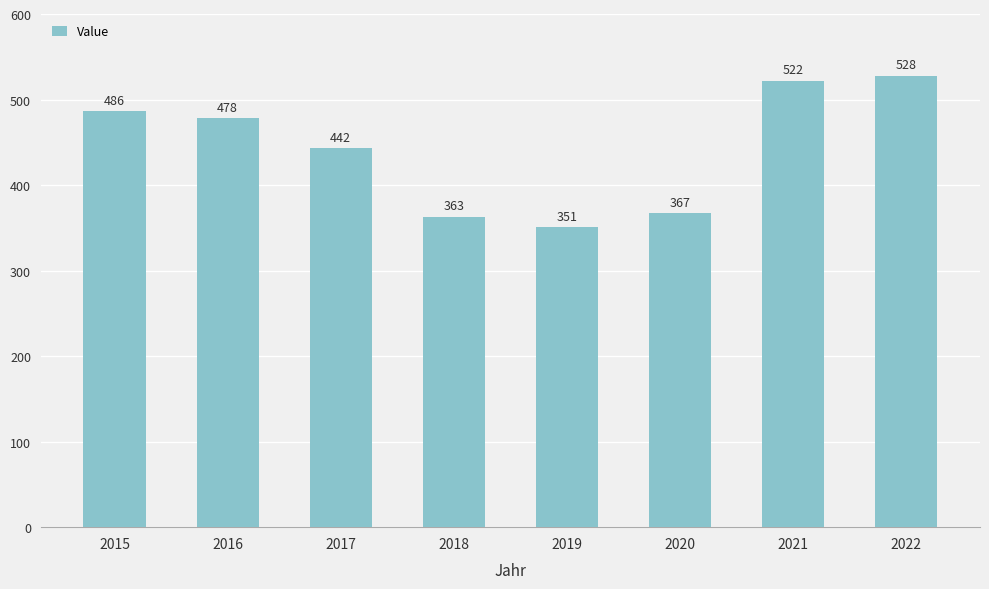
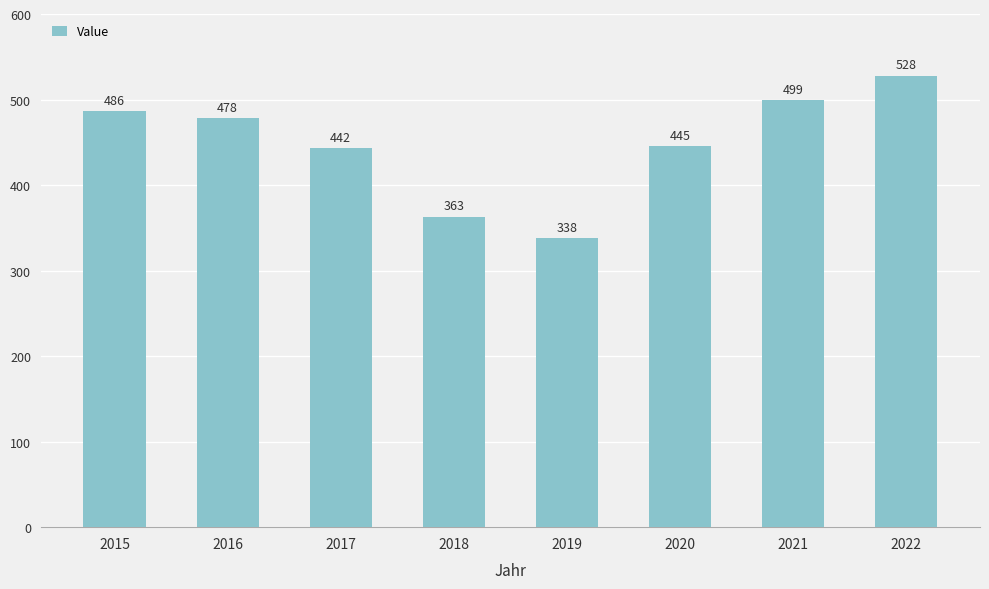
2019: 351 -> 338
2020: 367 -> 445
2021: 522 -> 499
